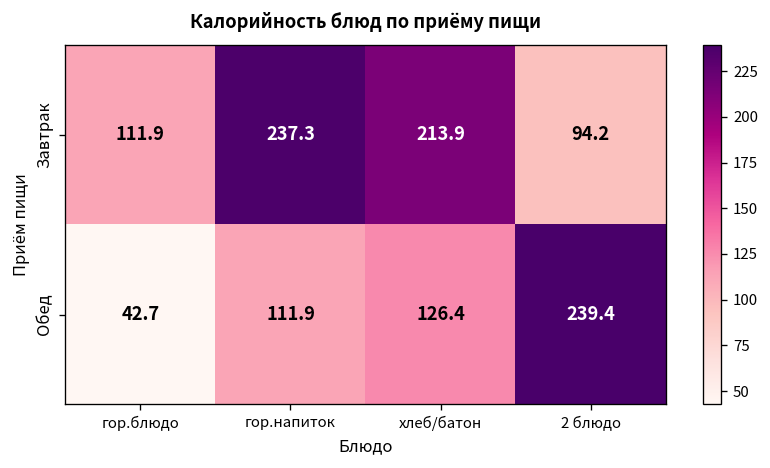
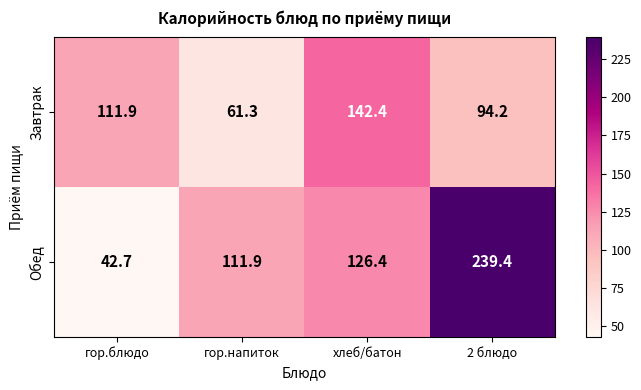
Завтрак, гор.напиток: 237.3 -> 61.3
Завтрак, хлеб/батон: 213.9 -> 142.4
